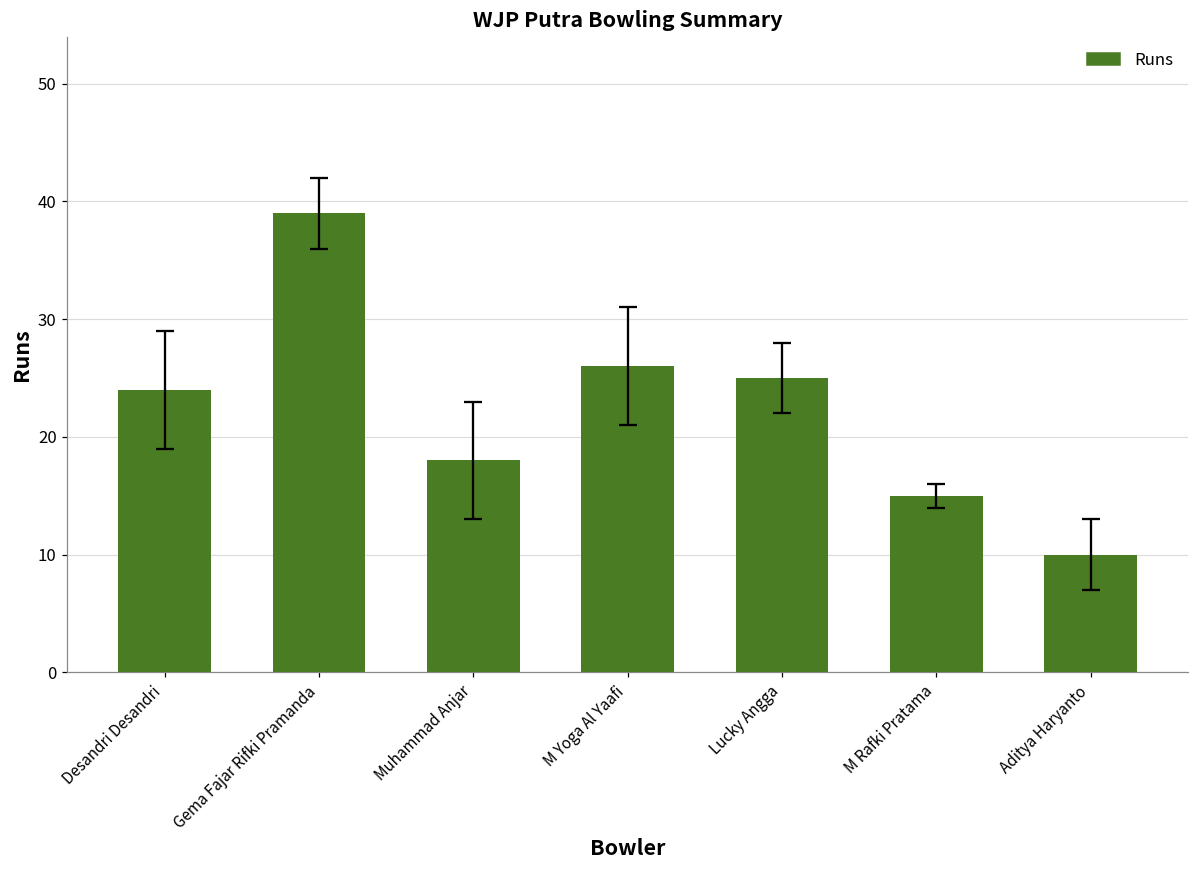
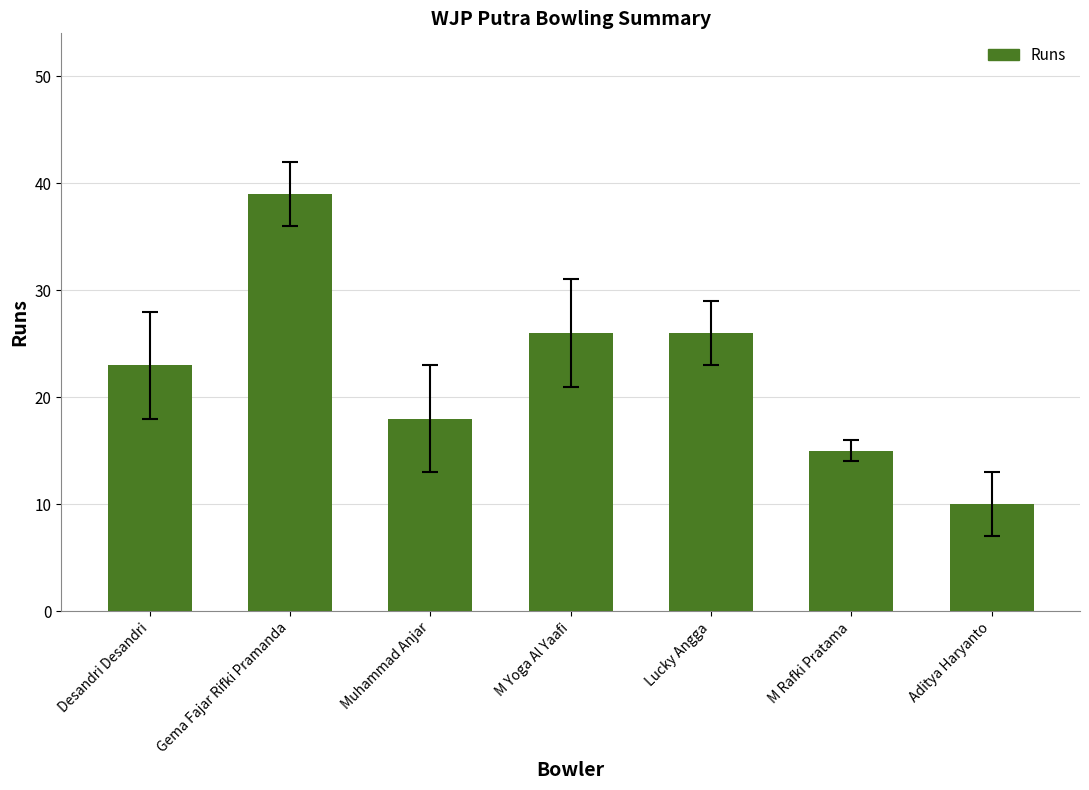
Runs, Desandri Desandri: 24 -> 23
Runs, Lucky Angga: 25 -> 26
